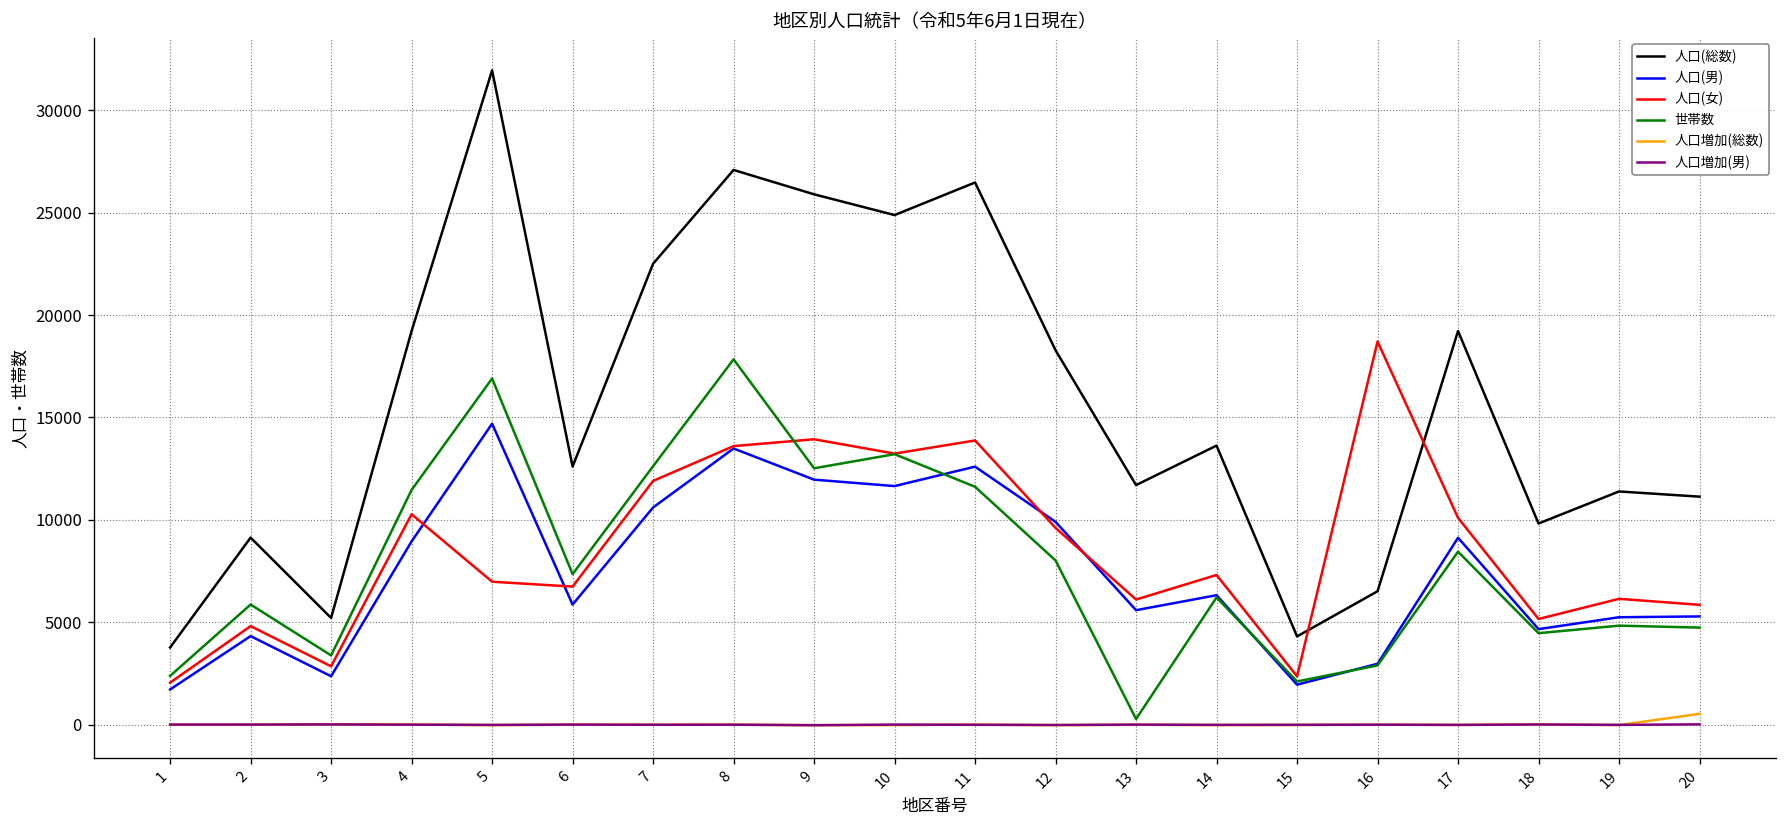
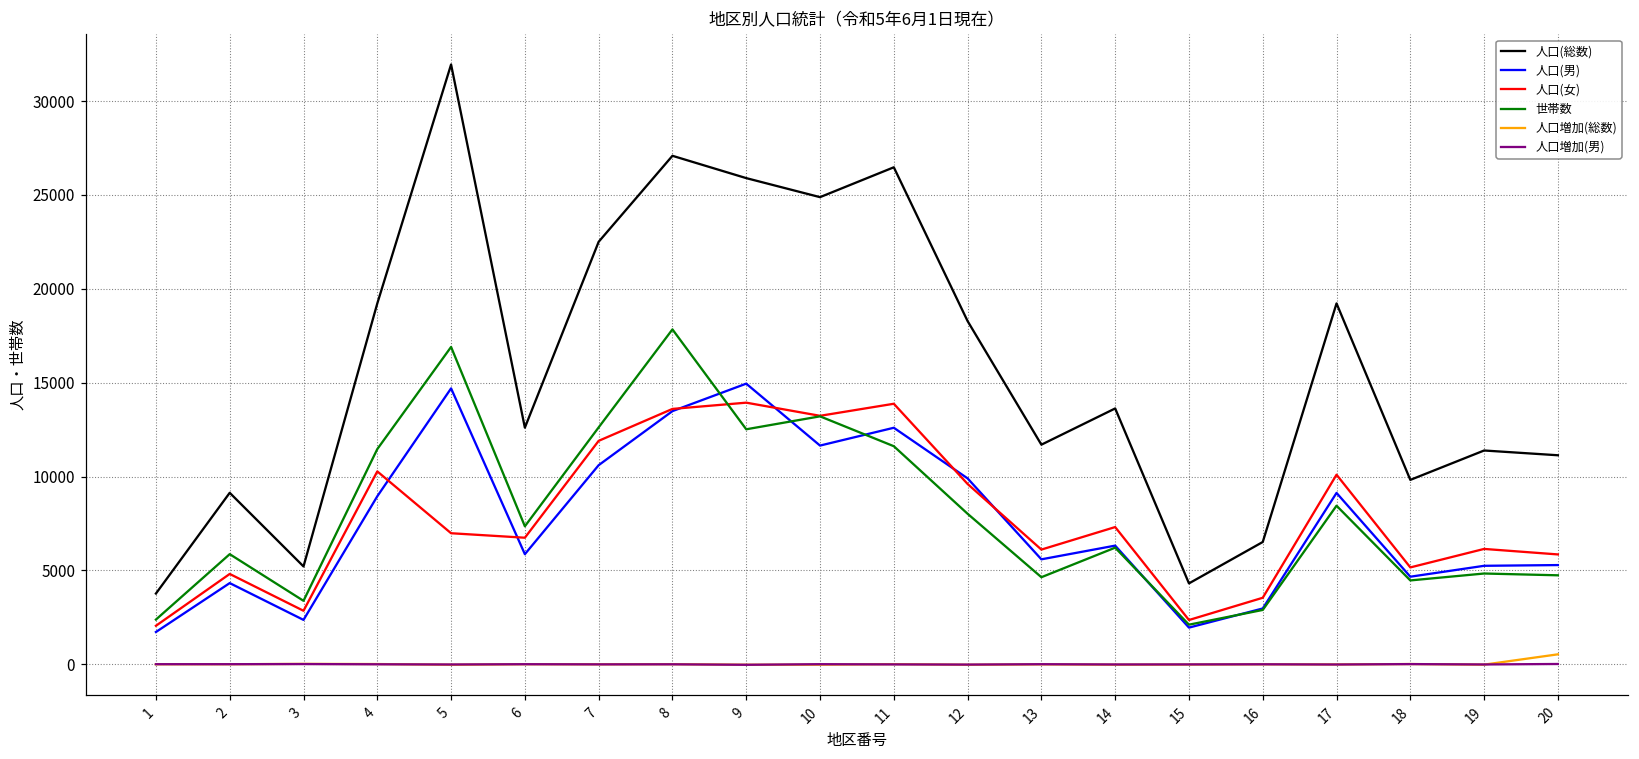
人口(男), 9: 12000 -> 14900
世帯数, 13: 300 -> 4600
人口(女), 16: 18700 -> 3500
